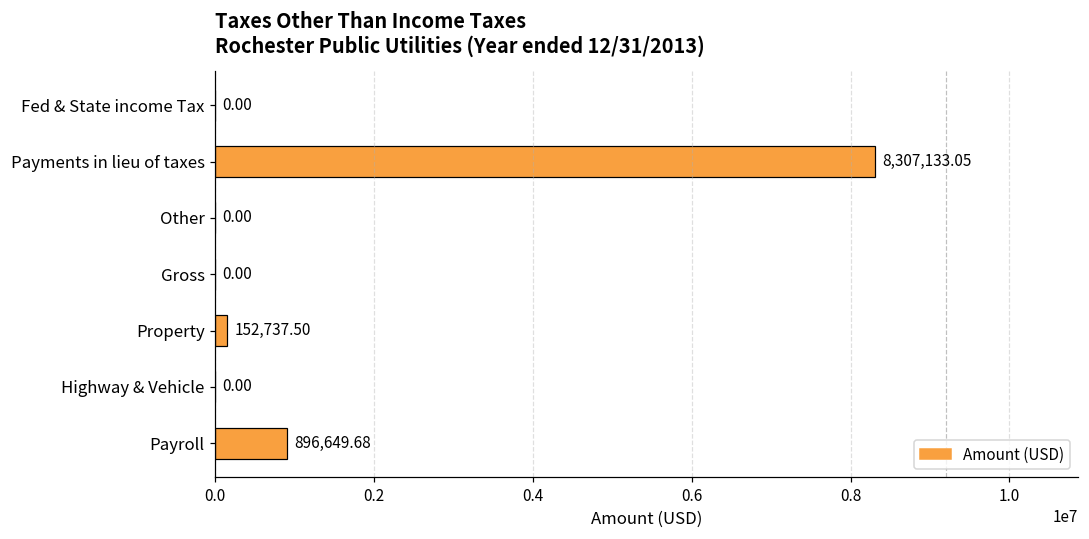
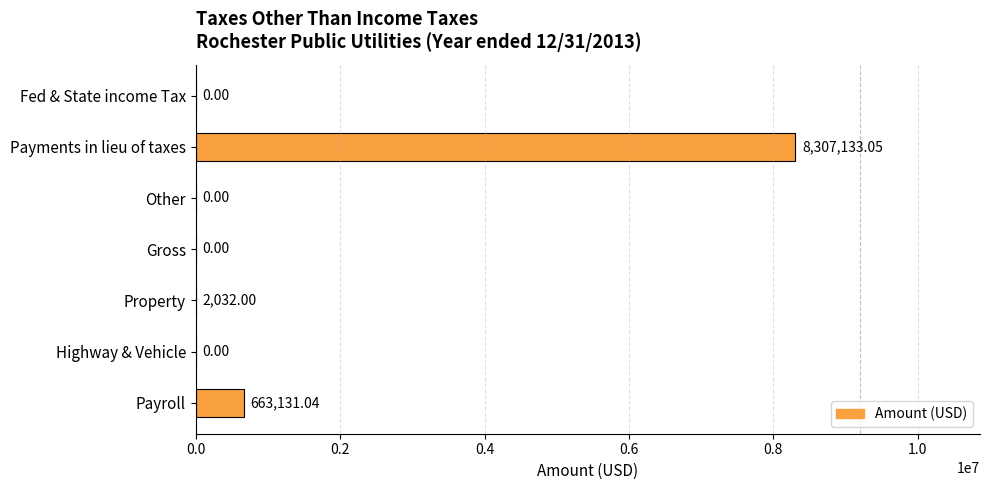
Property: 152,737.50 -> 2,032.00
Payroll: 896,649.68 -> 663,131.04
